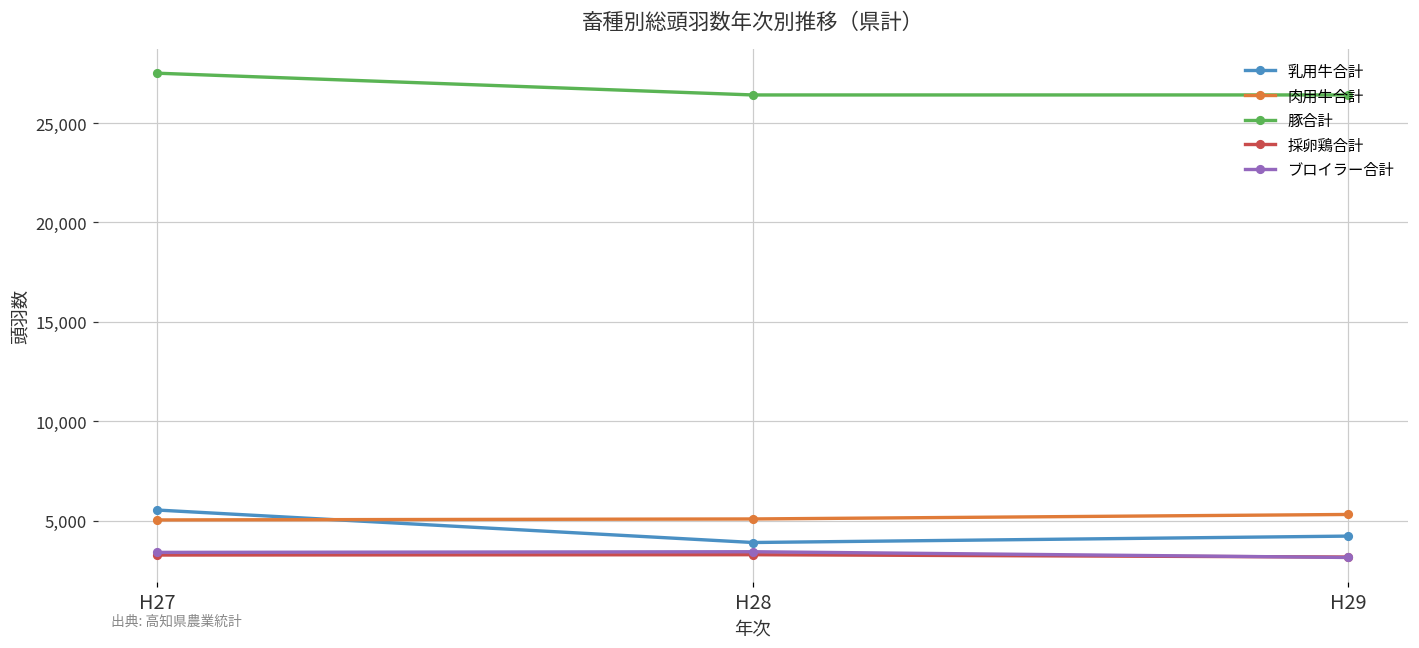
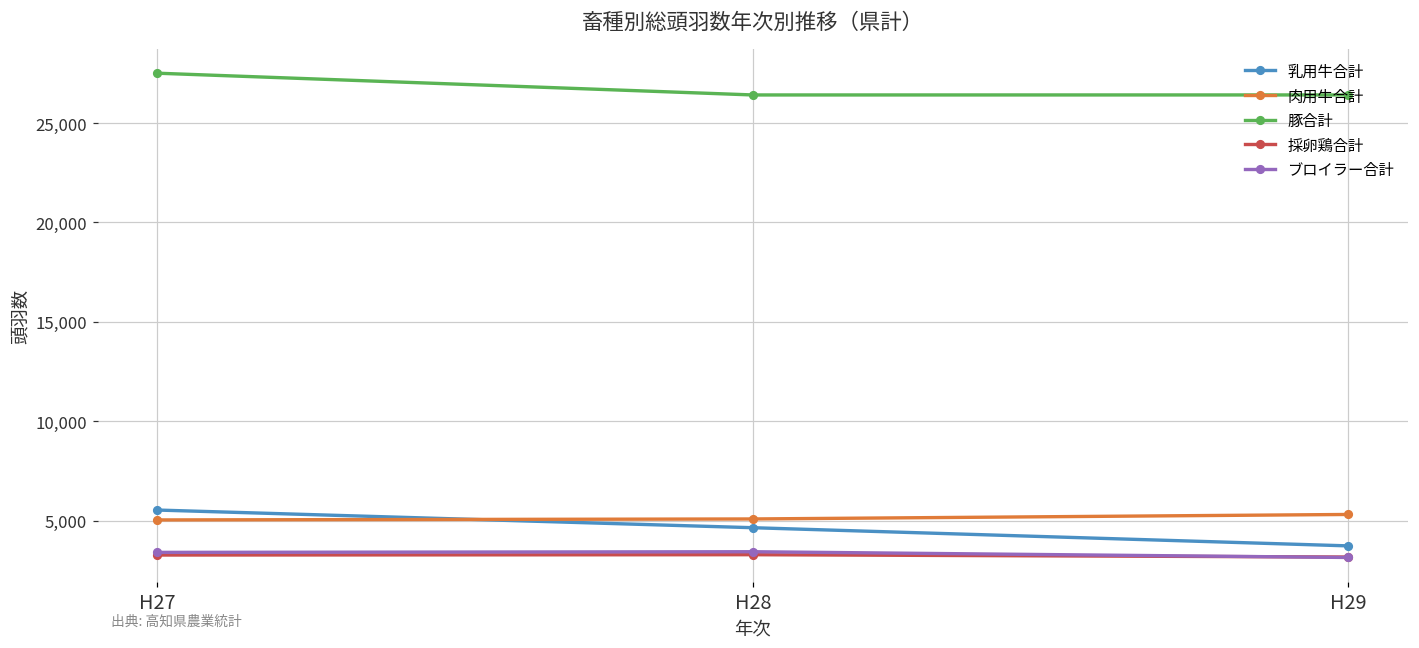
乳用牛合計, H28: 3,900 -> 4,700
乳用牛合計, H29: 4,200 -> 3,700
